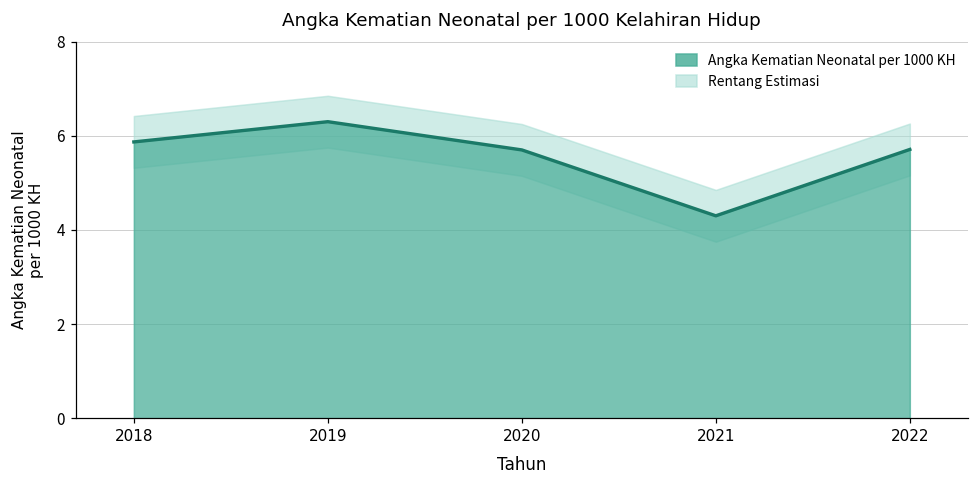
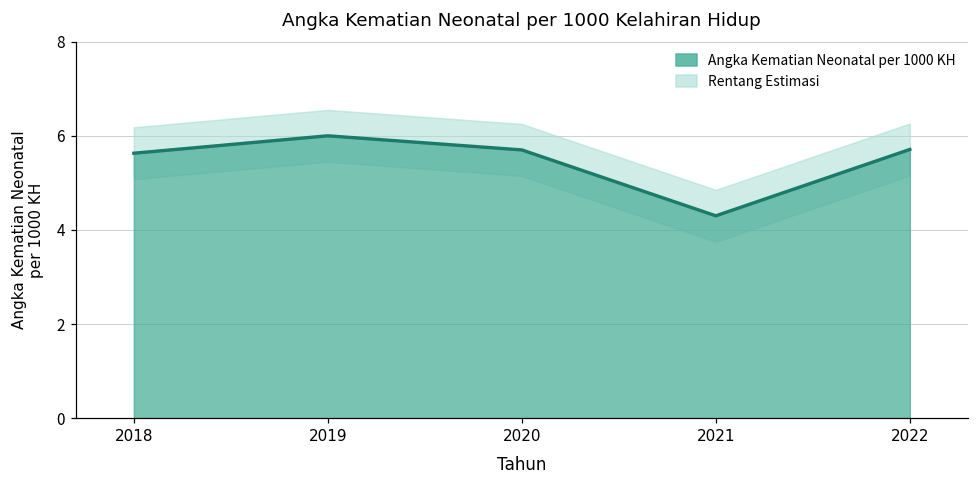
Angka Kematian Neonatal per 1000 KH, 2018: 5.9 -> 5.6
Angka Kematian Neonatal per 1000 KH, 2019: 6.3 -> 6.0
